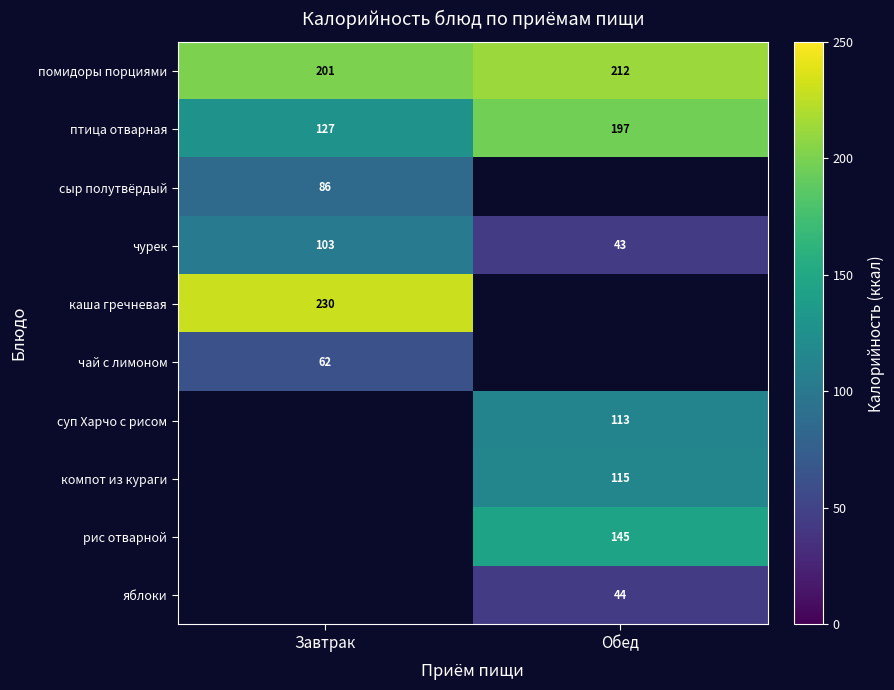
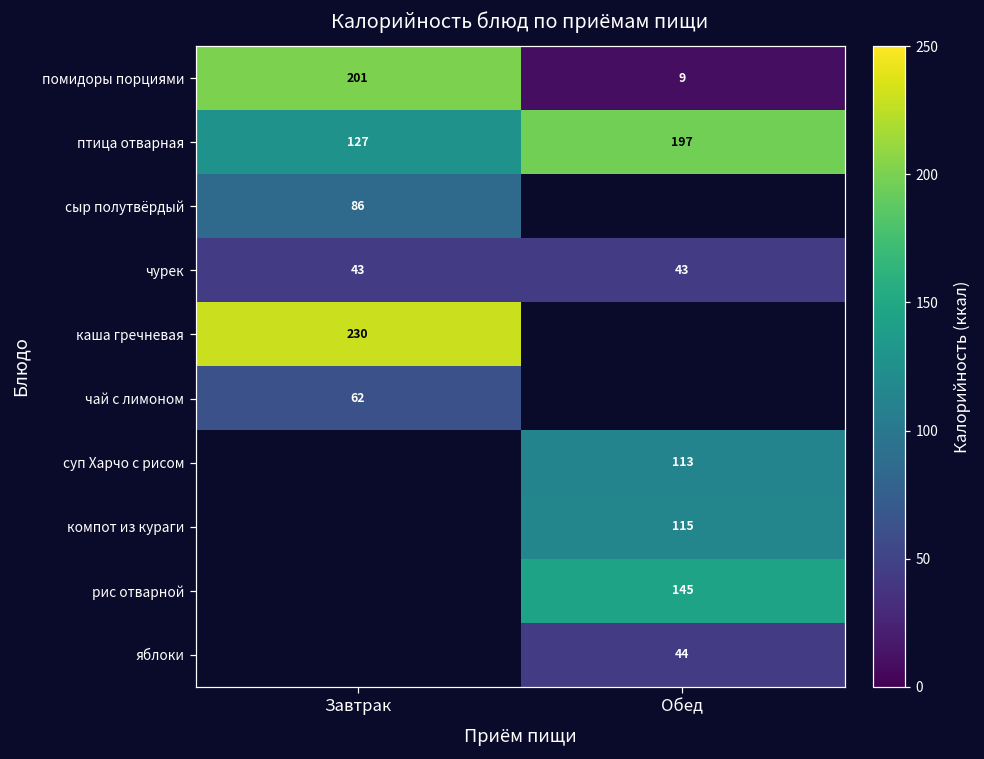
помидоры порциями, Обед: 212 -> 9
чурек, Завтрак: 103 -> 43
